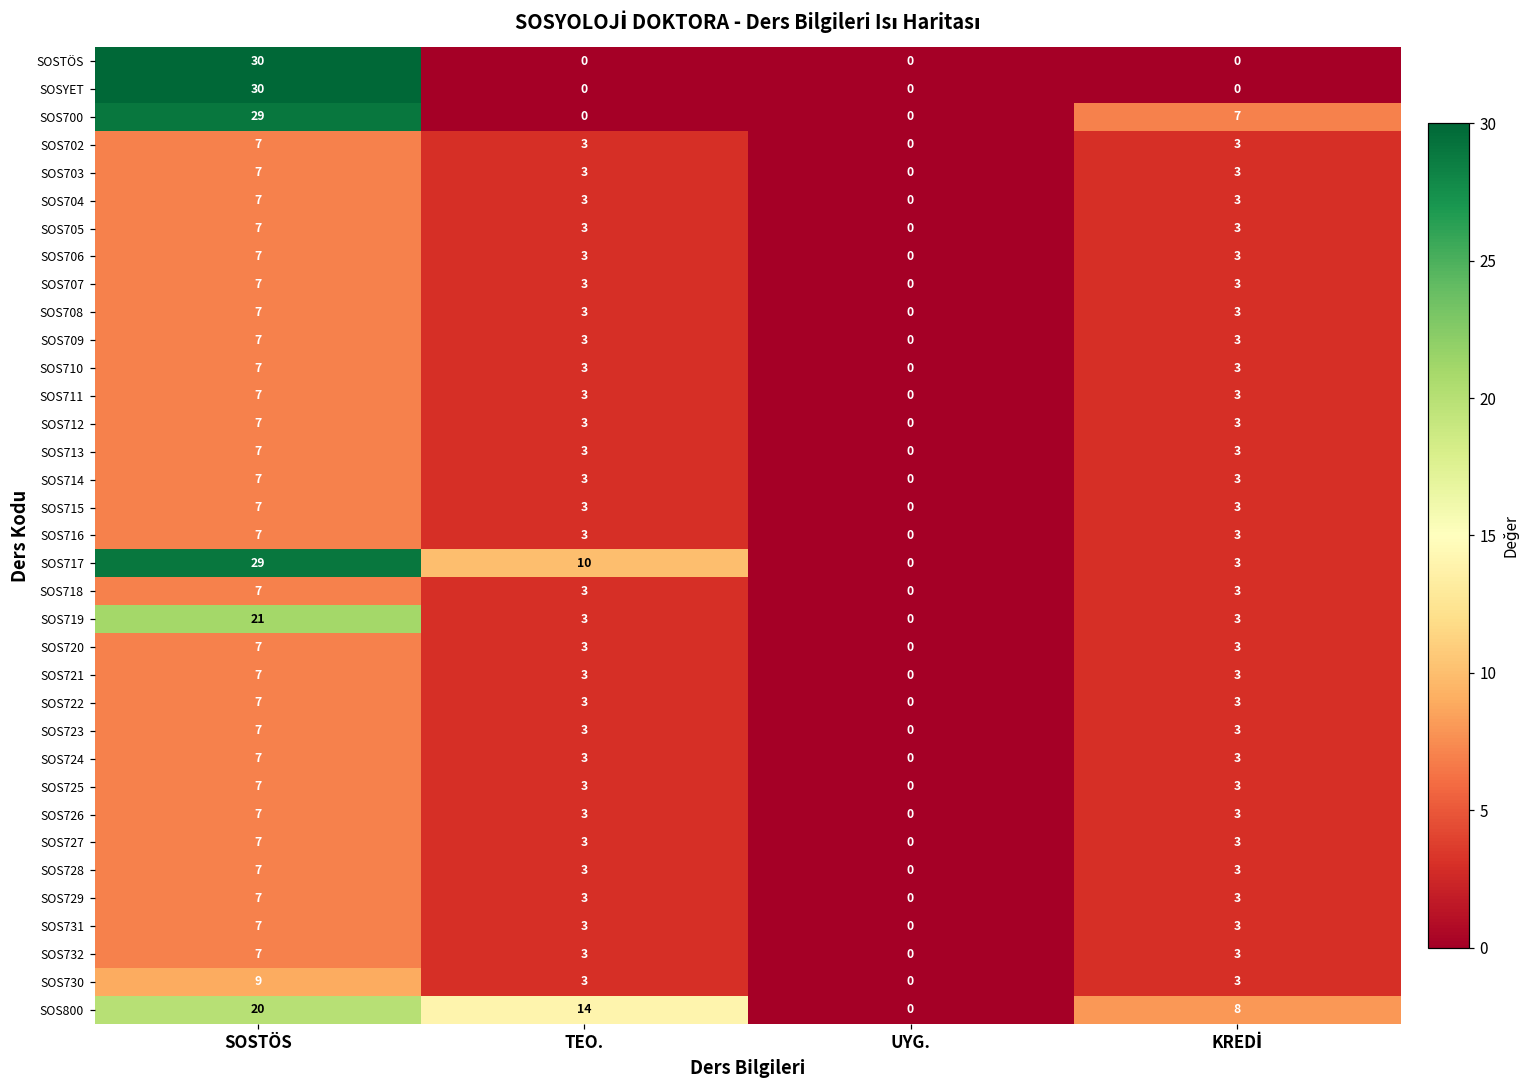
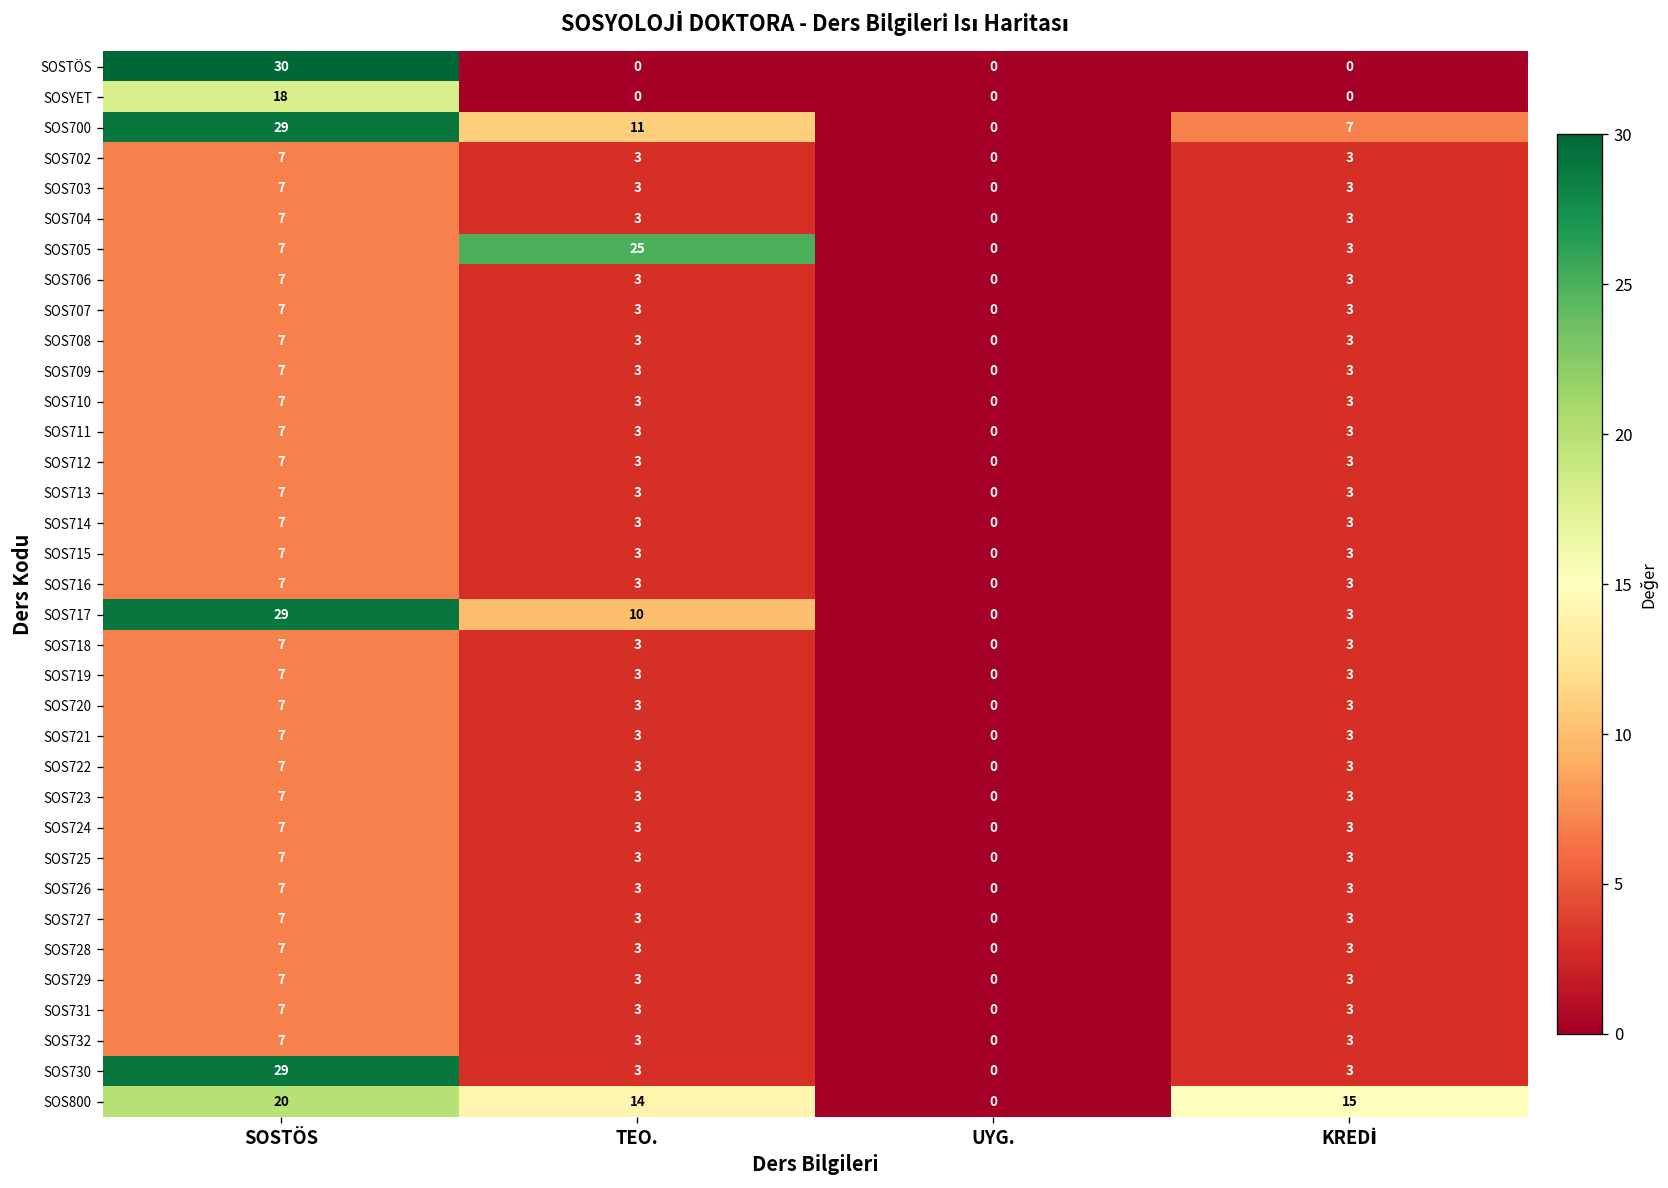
SOSYET, SOSTÖS: 30 -> 18
SOS700, TEO.: 0 -> 11
SOS705, TEO.: 3 -> 25
SOS719, SOSTÖS: 21 -> 7
SOS730, SOSTÖS: 9 -> 29
SOS800, KREDİ: 8 -> 15
